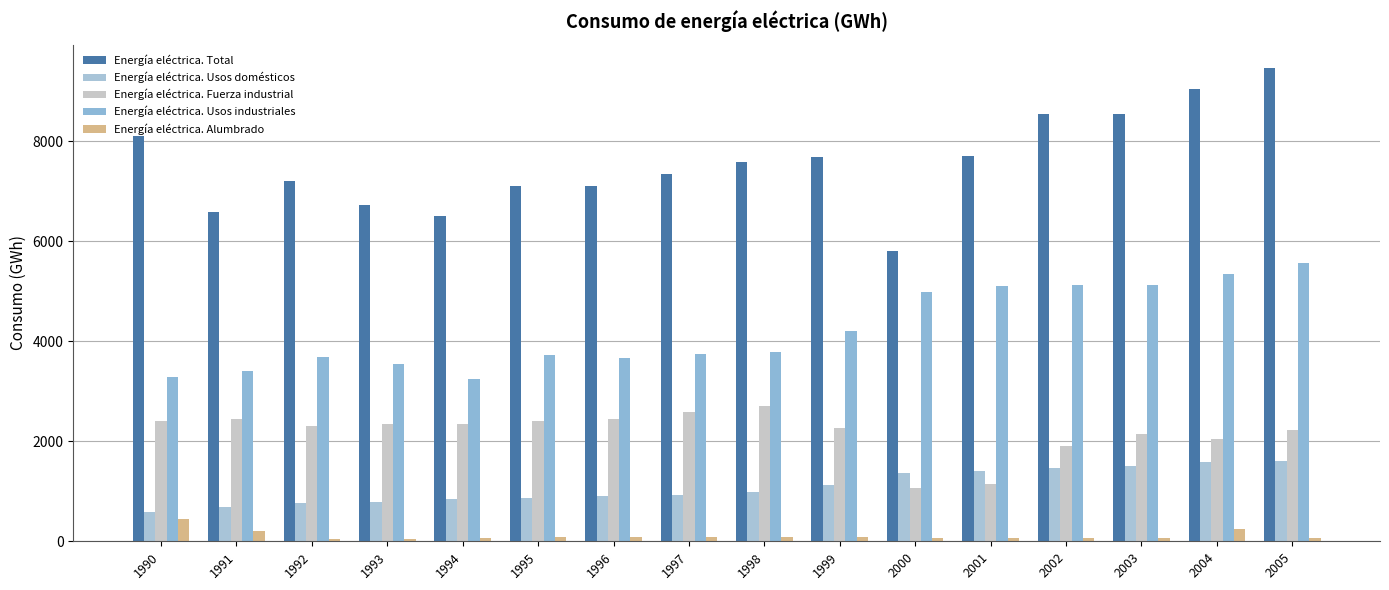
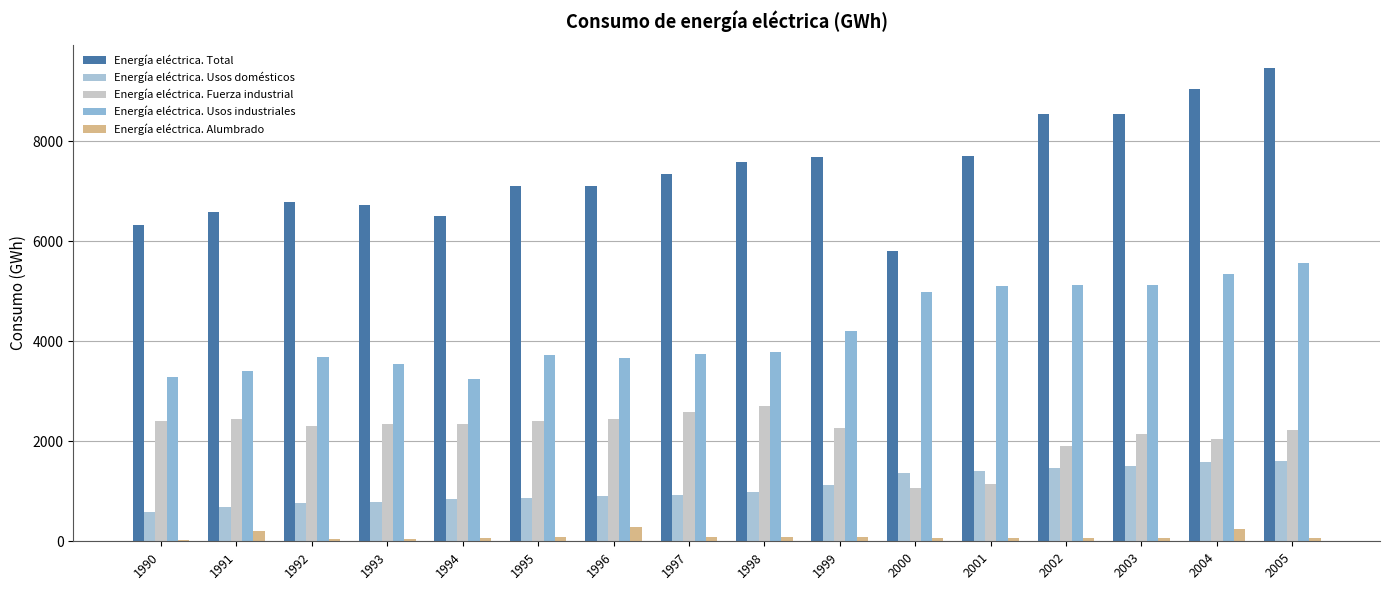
Energía eléctrica. Total, 1990: 8100 -> 6300
Energía eléctrica. Alumbrado, 1990: 400 -> 0
Energía eléctrica. Total, 1992: 7200 -> 6800
Energía eléctrica. Alumbrado, 1996: 100 -> 300
